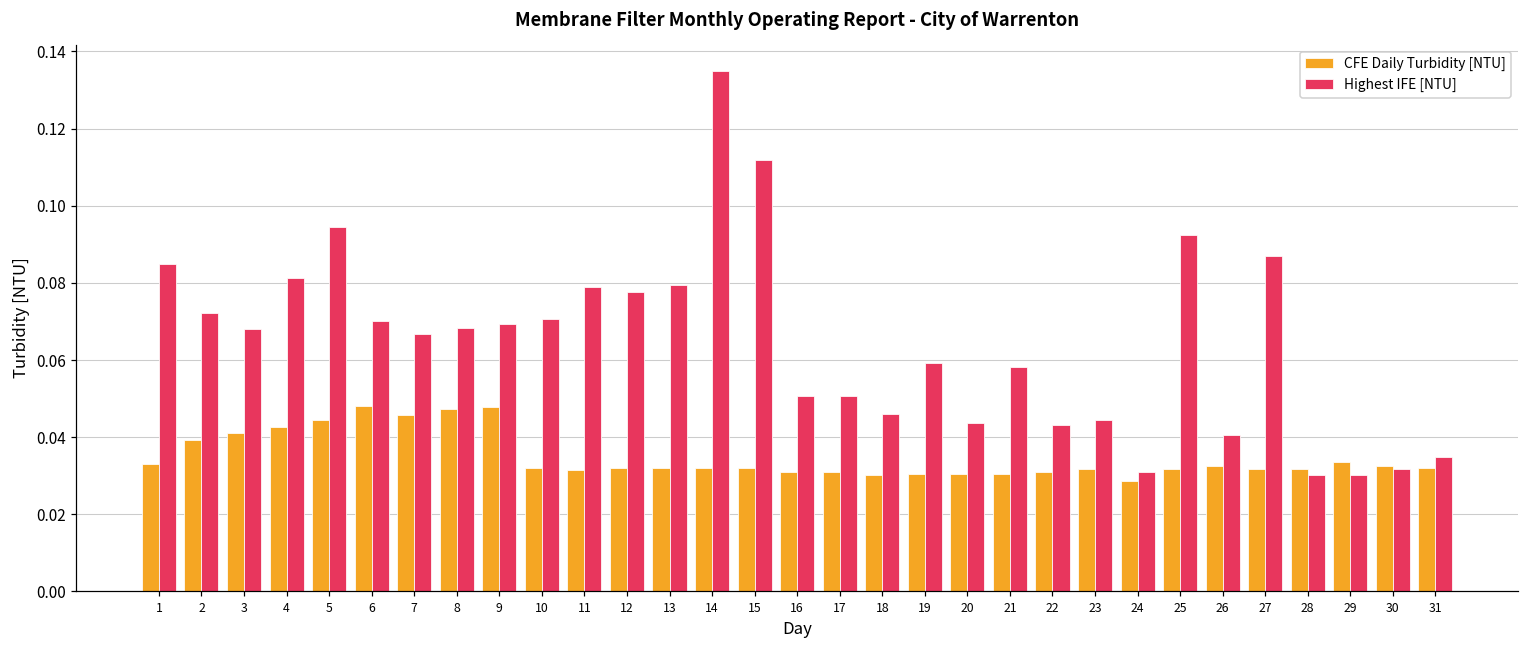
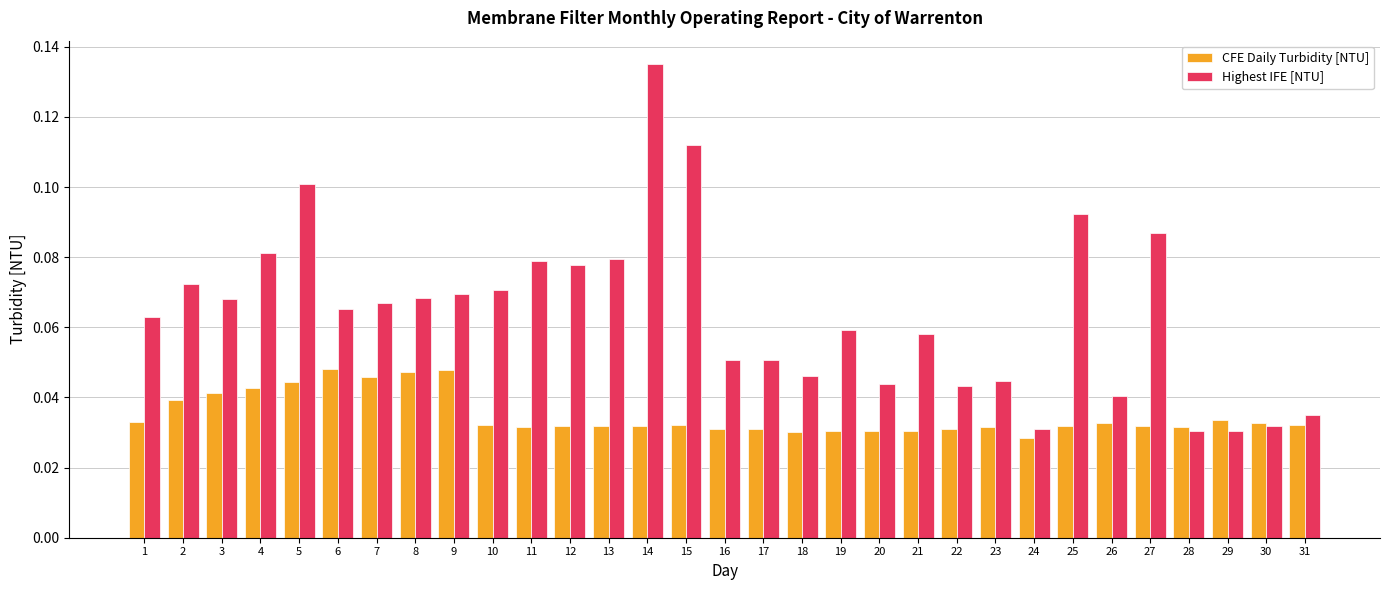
Highest IFE [NTU], 1: 0.085 -> 0.063
Highest IFE [NTU], 5: 0.094 -> 0.101
Highest IFE [NTU], 6: 0.070 -> 0.065
